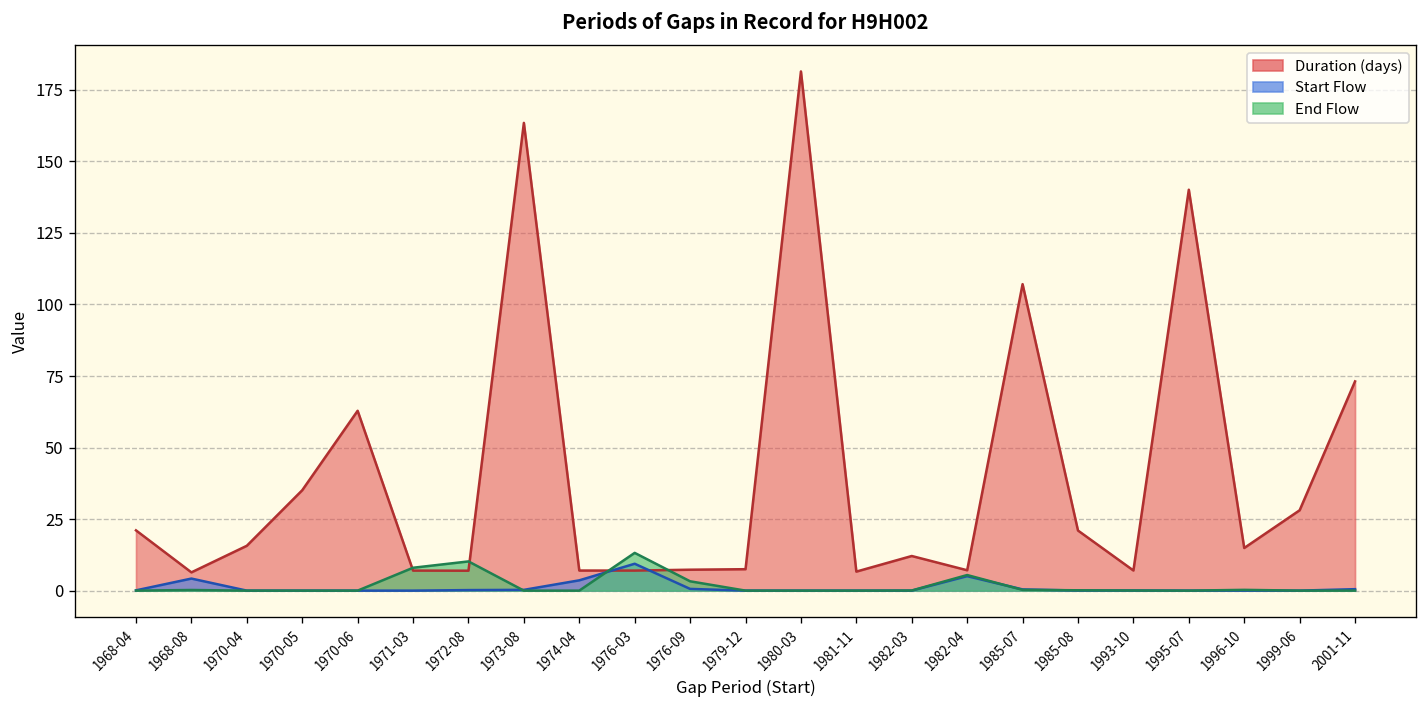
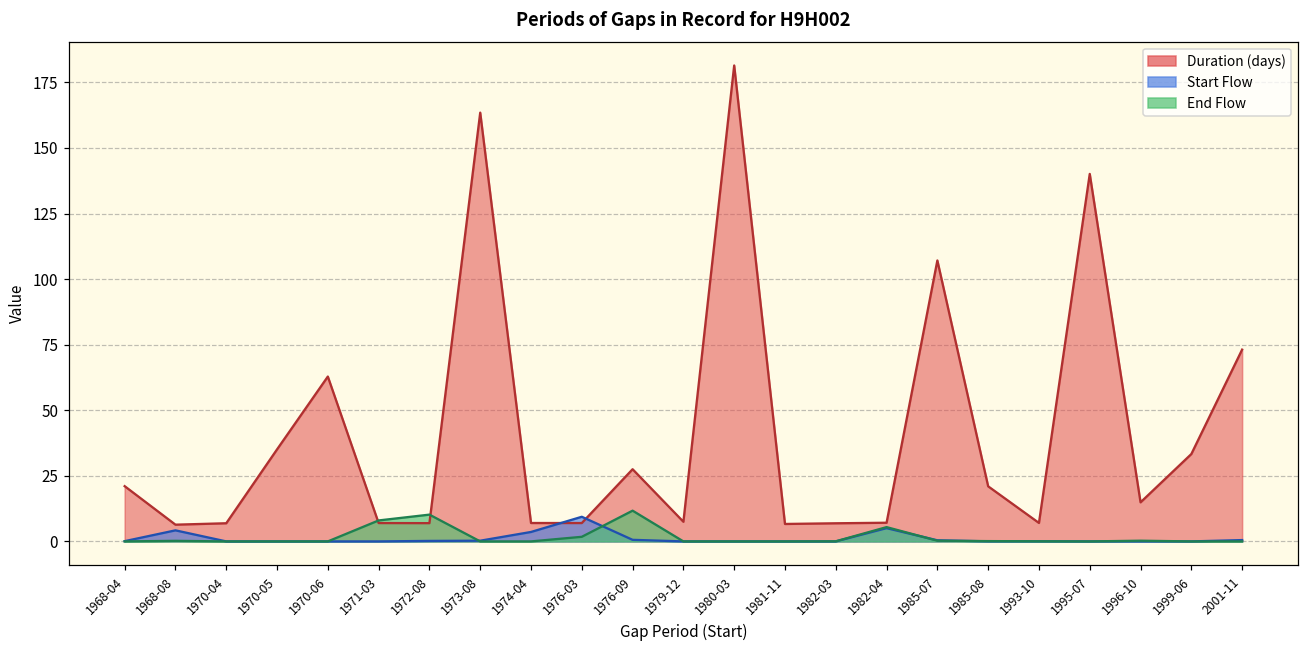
Duration (days), 1970-04: 16 -> 7
End Flow, 1976-03: 13 -> 2
Duration (days), 1976-09: 7 -> 28
End Flow, 1976-09: 3 -> 12
Duration (days), 1982-03: 12 -> 7
Duration (days), 1999-06: 28 -> 33
